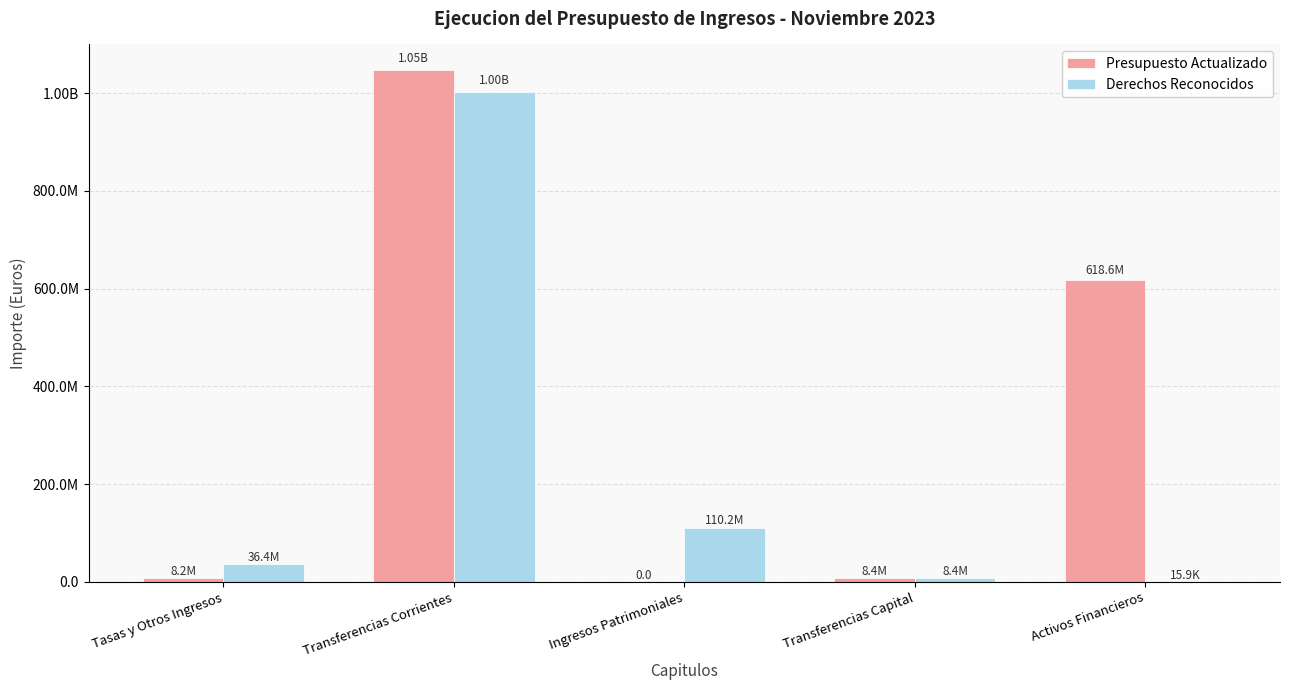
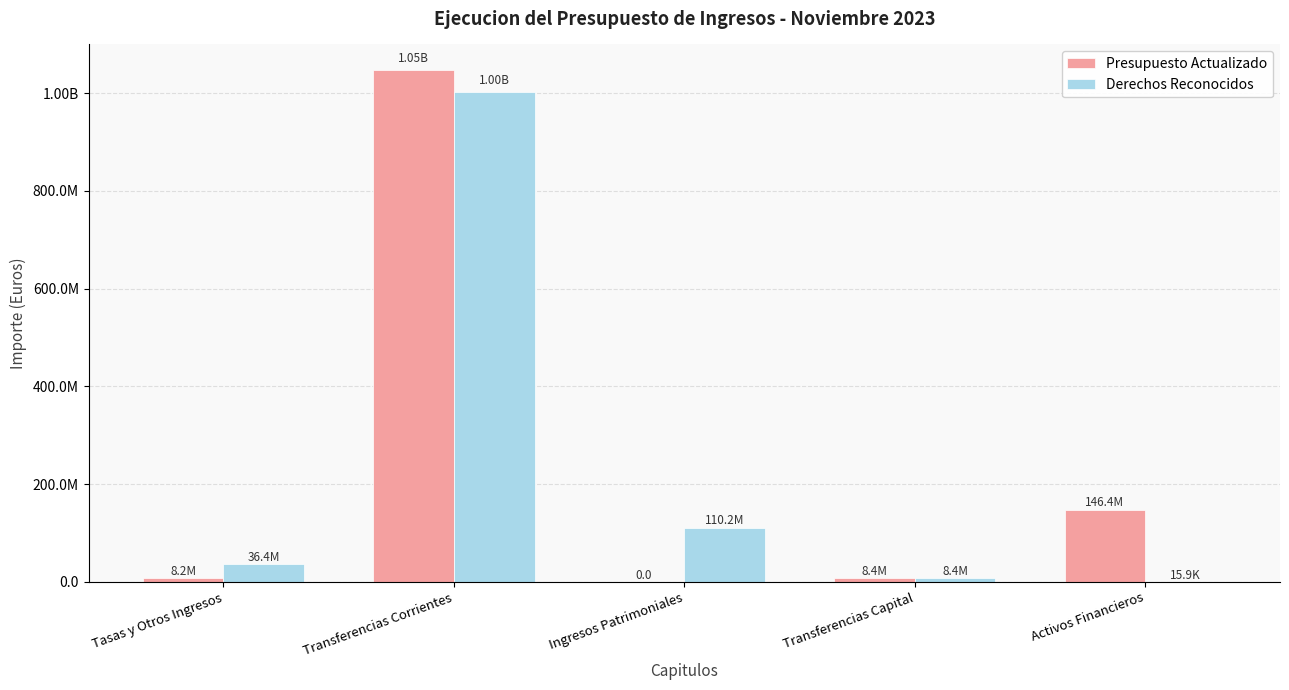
Presupuesto Actualizado, Activos Financieros: 618.6M -> 146.4M
